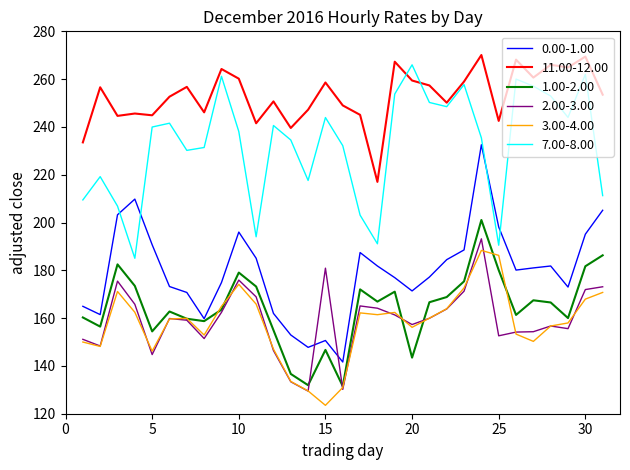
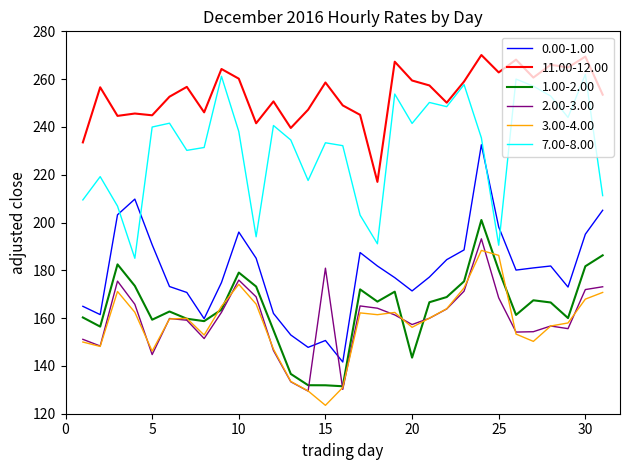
1.00-2.00, 5: 154 -> 159
1.00-2.00, 15: 147 -> 132
7.00-8.00, 15: 244 -> 233
7.00-8.00, 20: 266 -> 241
11.00-12.00, 25: 243 -> 263
2.00-3.00, 25: 153 -> 168
